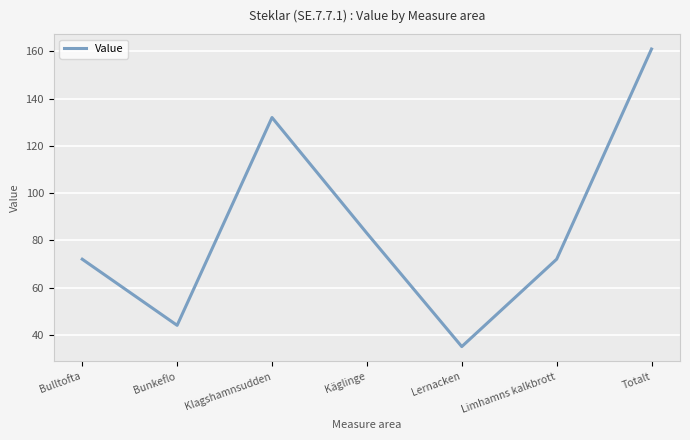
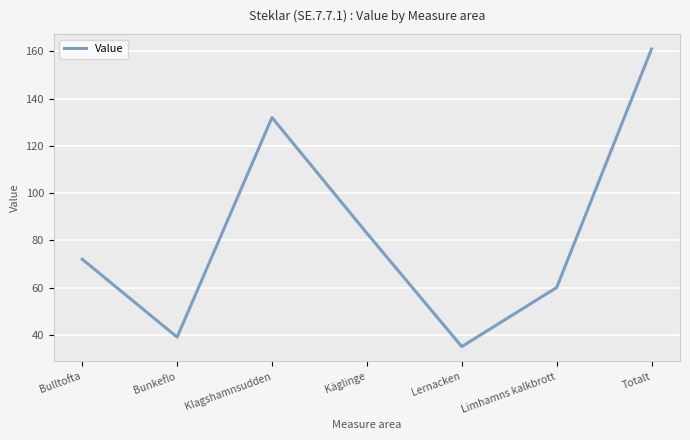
Bunkeflo: 44 -> 39
Limhamns kalkbrott: 72 -> 60
